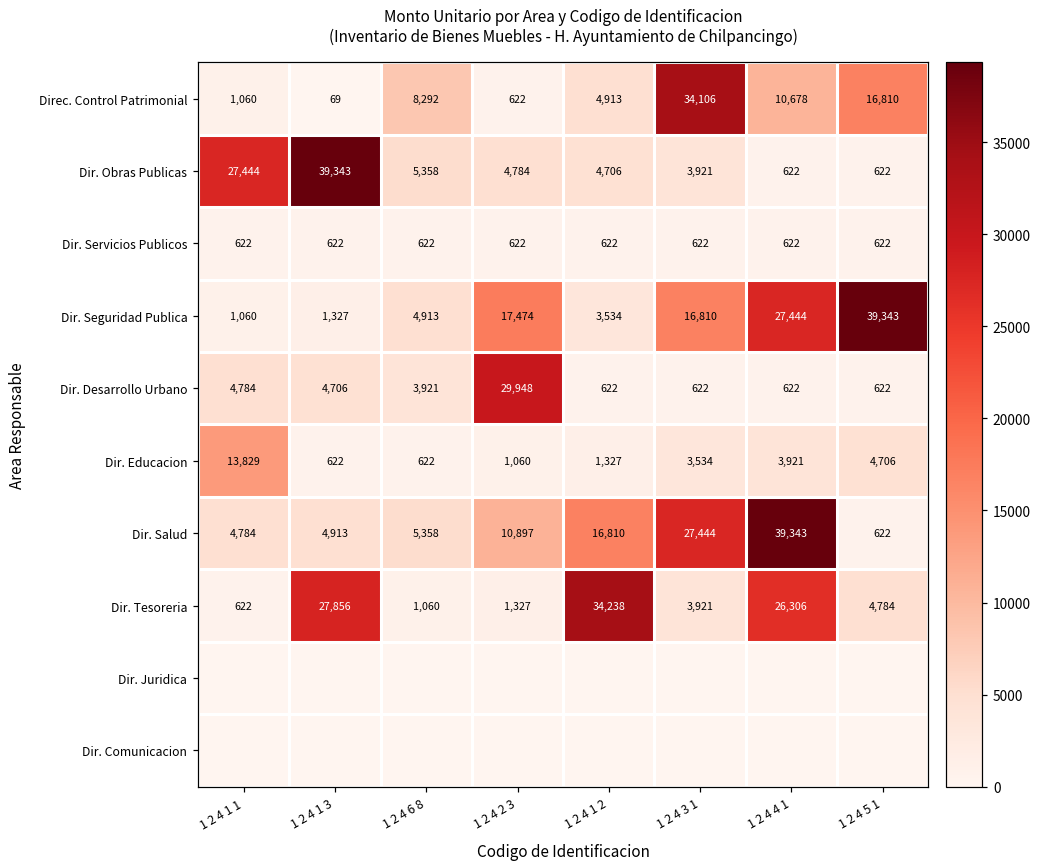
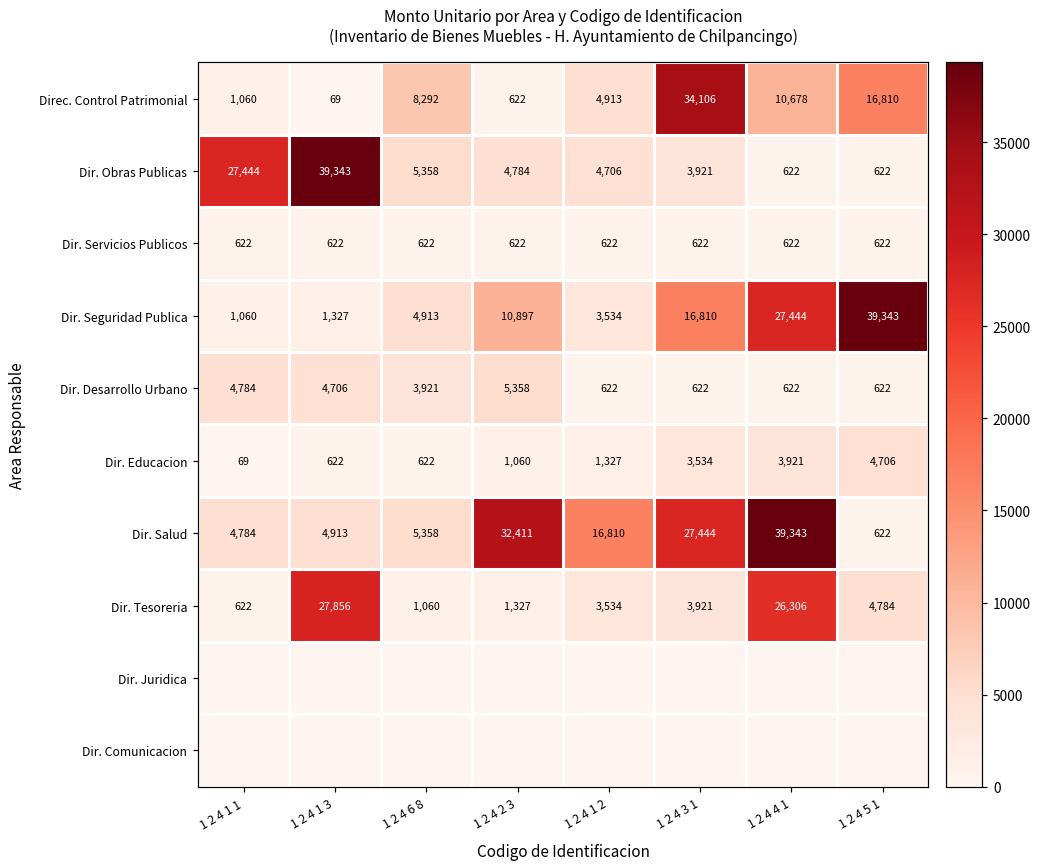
Dir. Seguridad Publica, 1 2 4 2 3: 17,474 -> 10,897
Dir. Desarrollo Urbano, 1 2 4 2 3: 29,948 -> 5,358
Dir. Educacion, 1 2 4 1 1: 13,829 -> 69
Dir. Salud, 1 2 4 2 3: 10,897 -> 32,411
Dir. Tesoreria, 1 2 4 1 2: 34,238 -> 3,534
